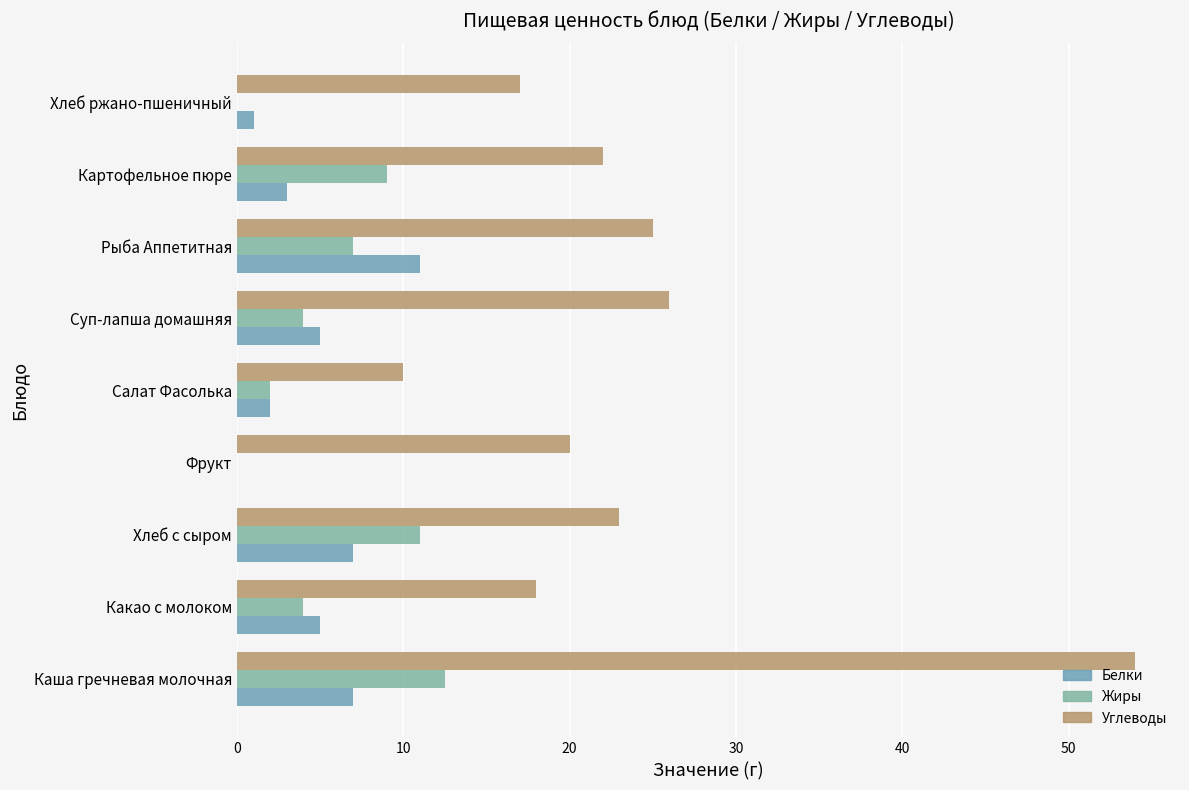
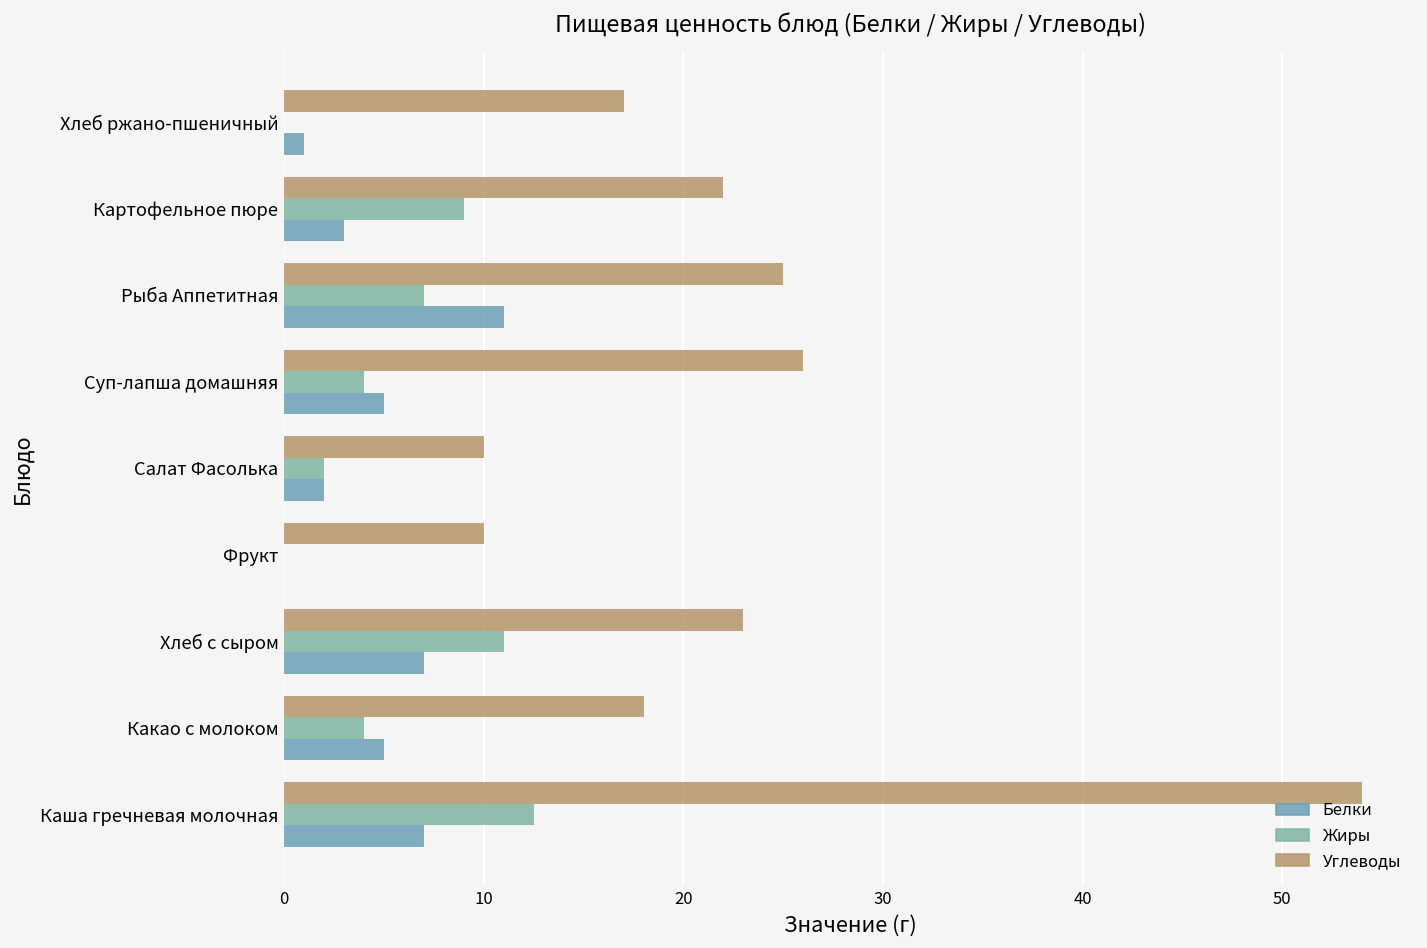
Углеводы, Фрукт: 20 -> 10
